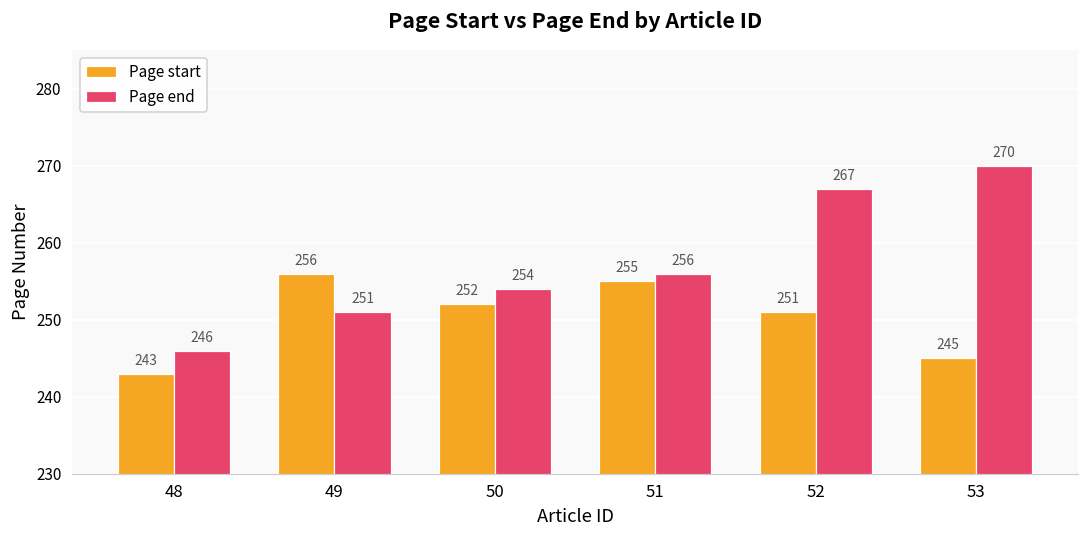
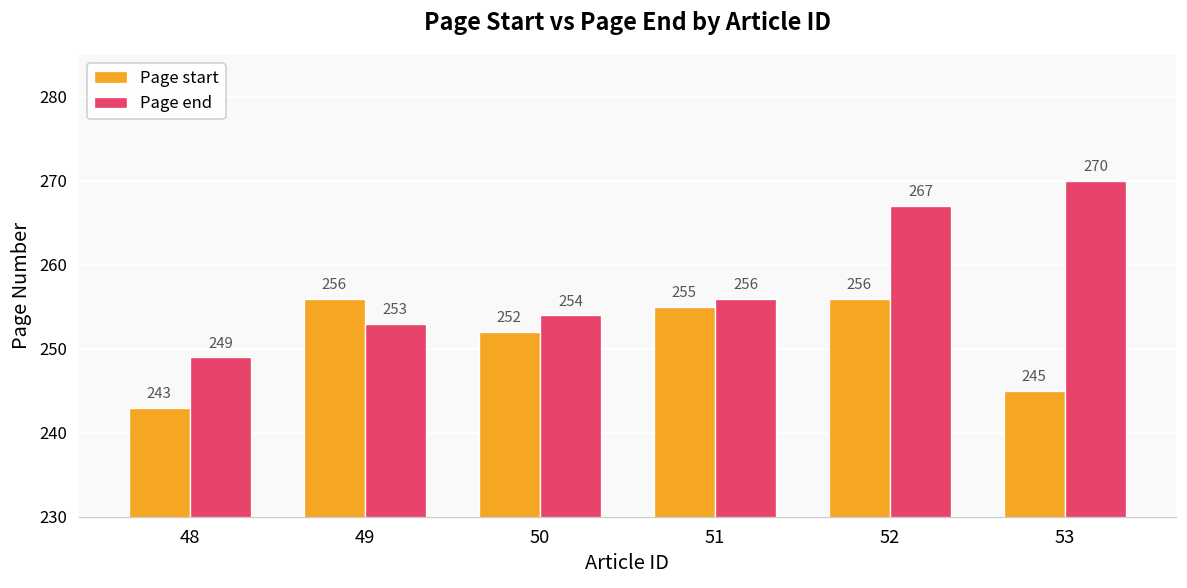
Page end, 48: 246 -> 249
Page end, 49: 251 -> 253
Page start, 52: 251 -> 256
